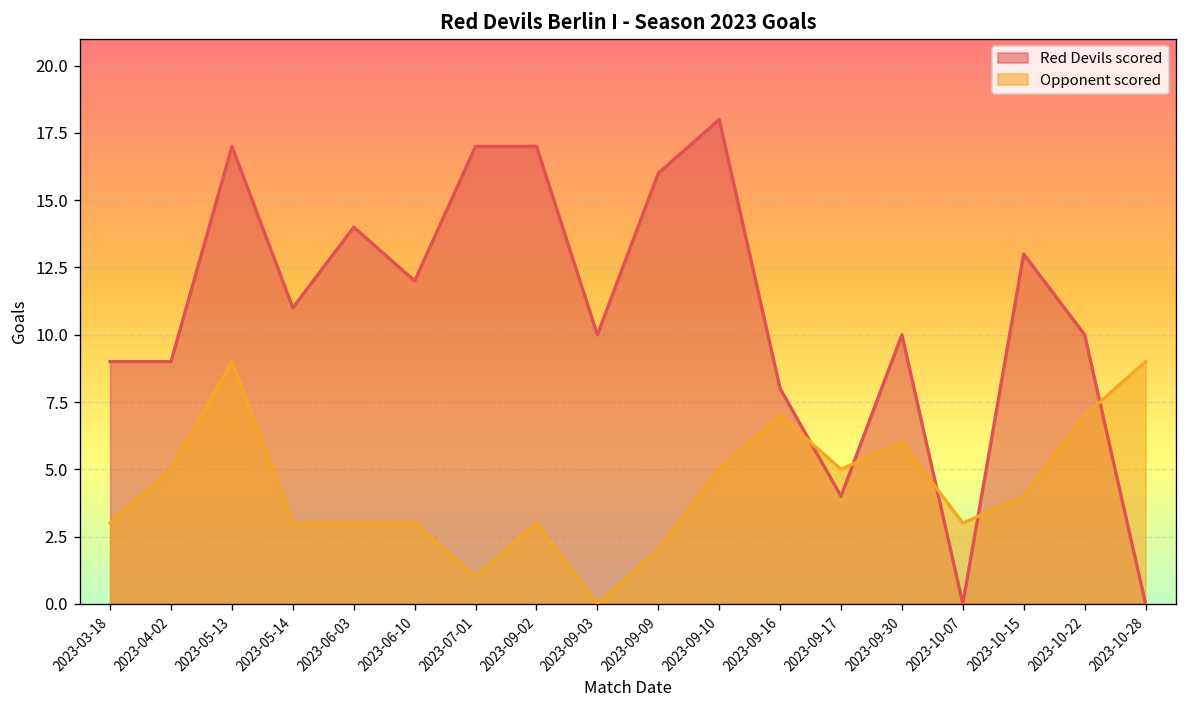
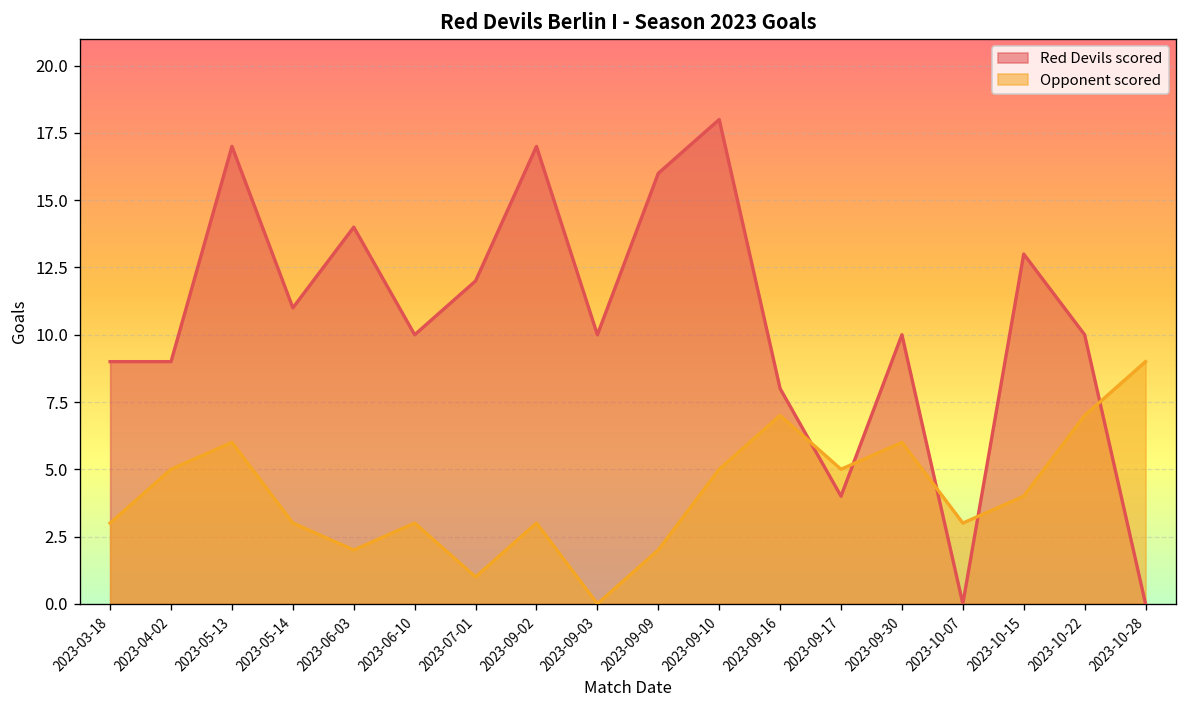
Opponent scored, 2023-05-13: 9 -> 6
Opponent scored, 2023-06-03: 3 -> 2
Red Devils scored, 2023-06-10: 12 -> 10
Red Devils scored, 2023-07-01: 17 -> 12
